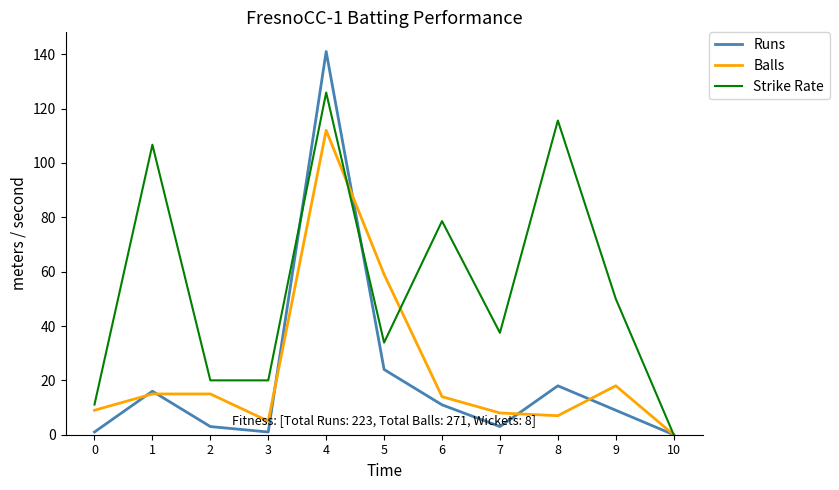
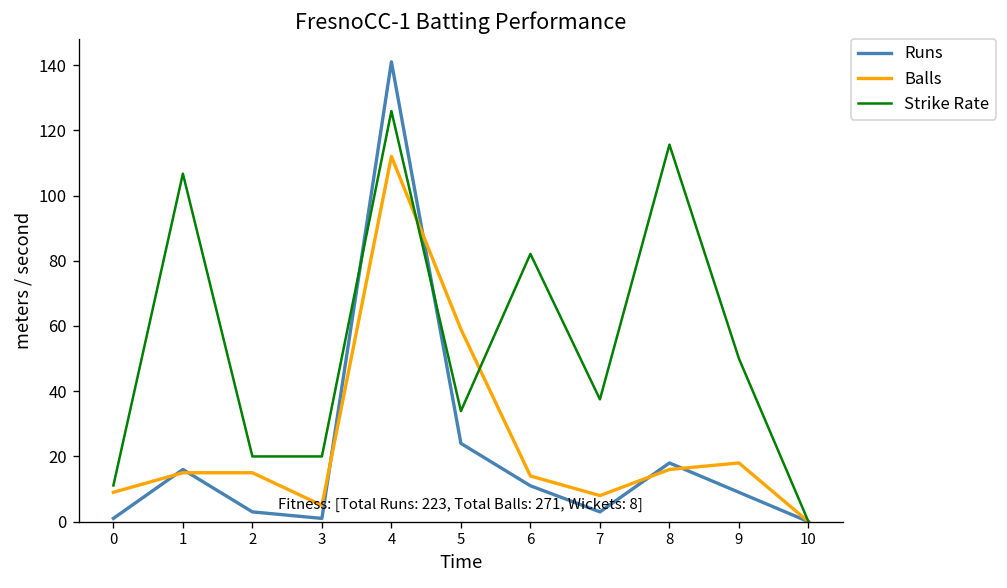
Strike Rate, 6: 79 -> 82
Balls, 8: 7 -> 16
